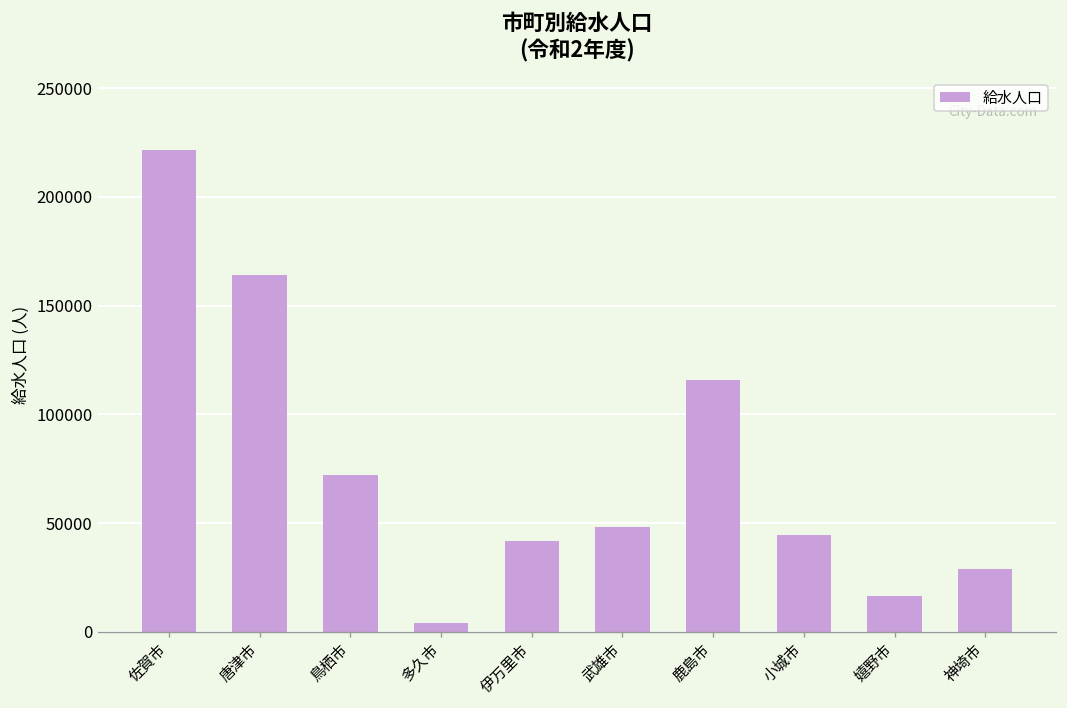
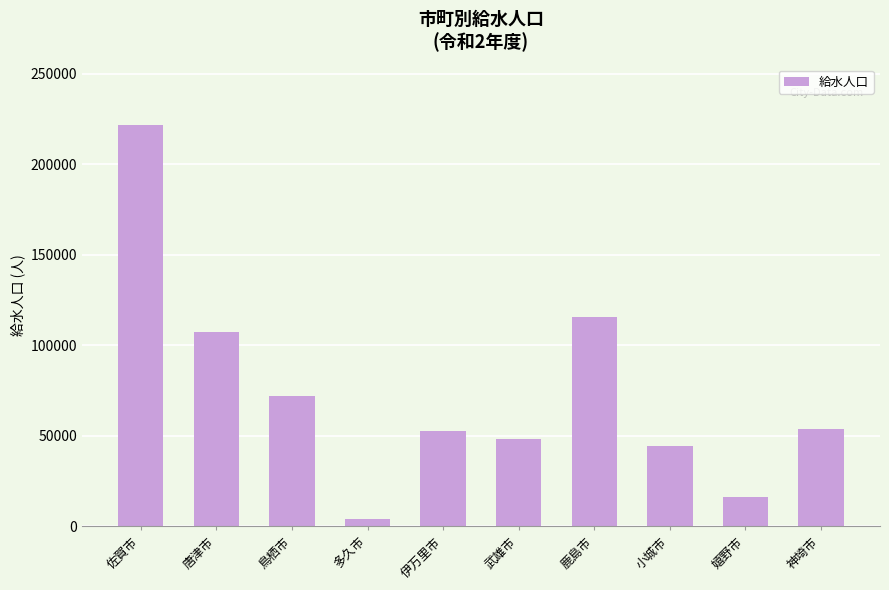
唐津市: 164000 -> 107000
伊万里市: 42000 -> 53000
神埼市: 29000 -> 54000
